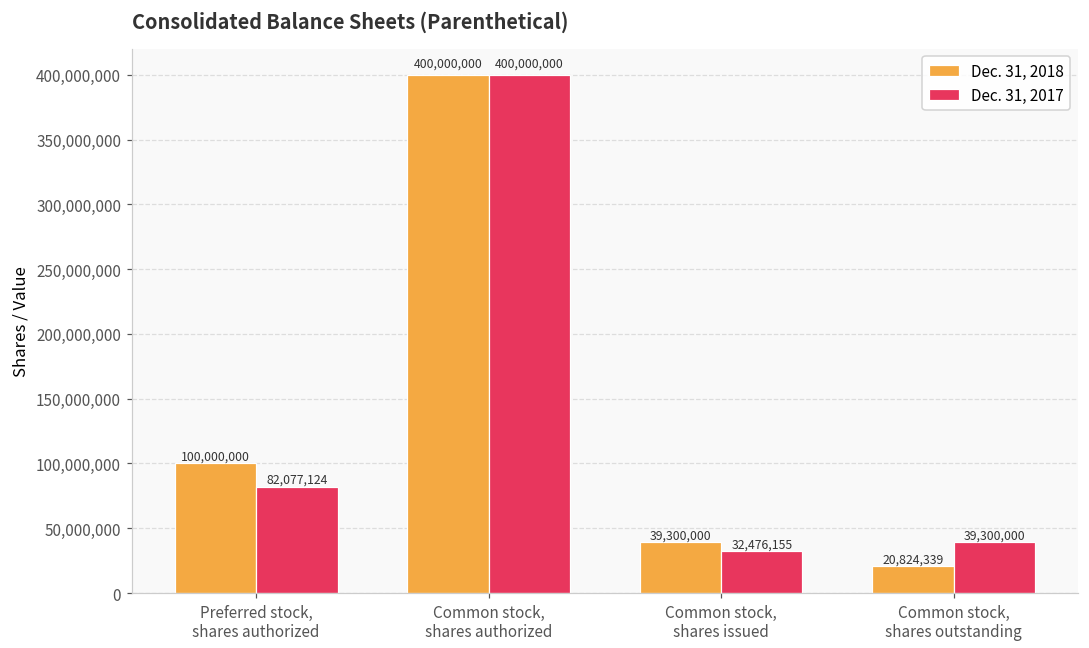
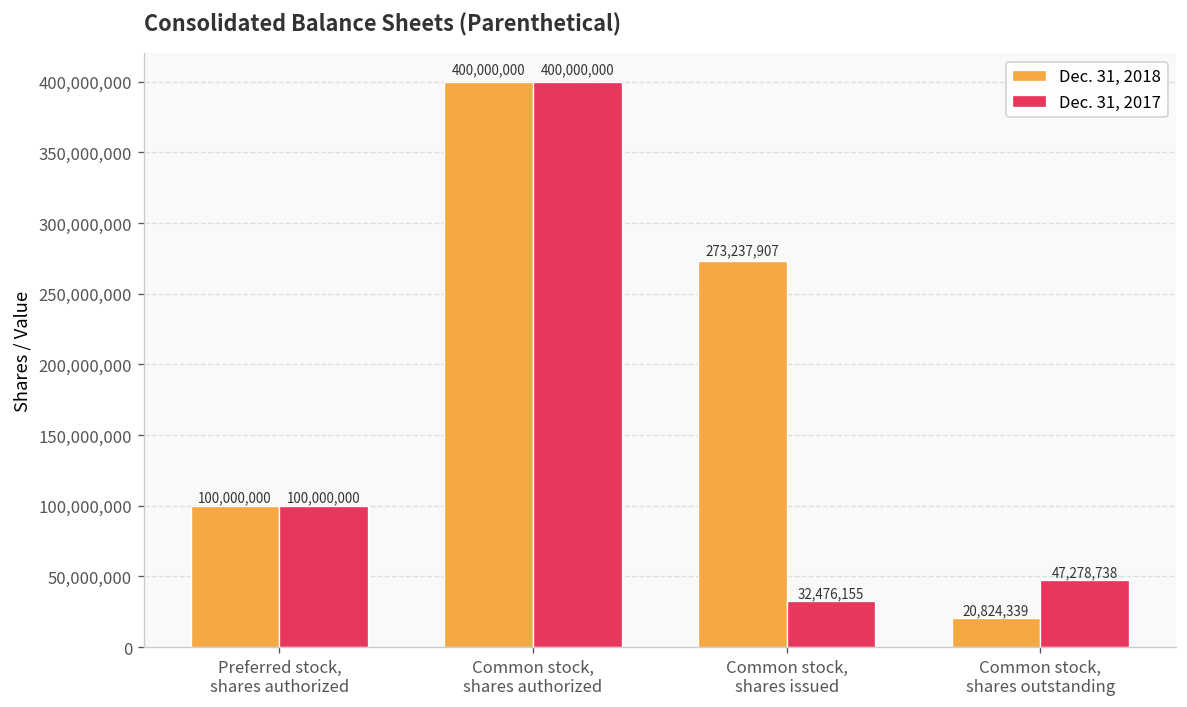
Dec. 31, 2017, Preferred stock, shares authorized: 82,077,124 -> 100,000,000
Dec. 31, 2018, Common stock, shares issued: 39,300,000 -> 273,237,907
Dec. 31, 2017, Common stock, shares outstanding: 39,300,000 -> 47,278,738
